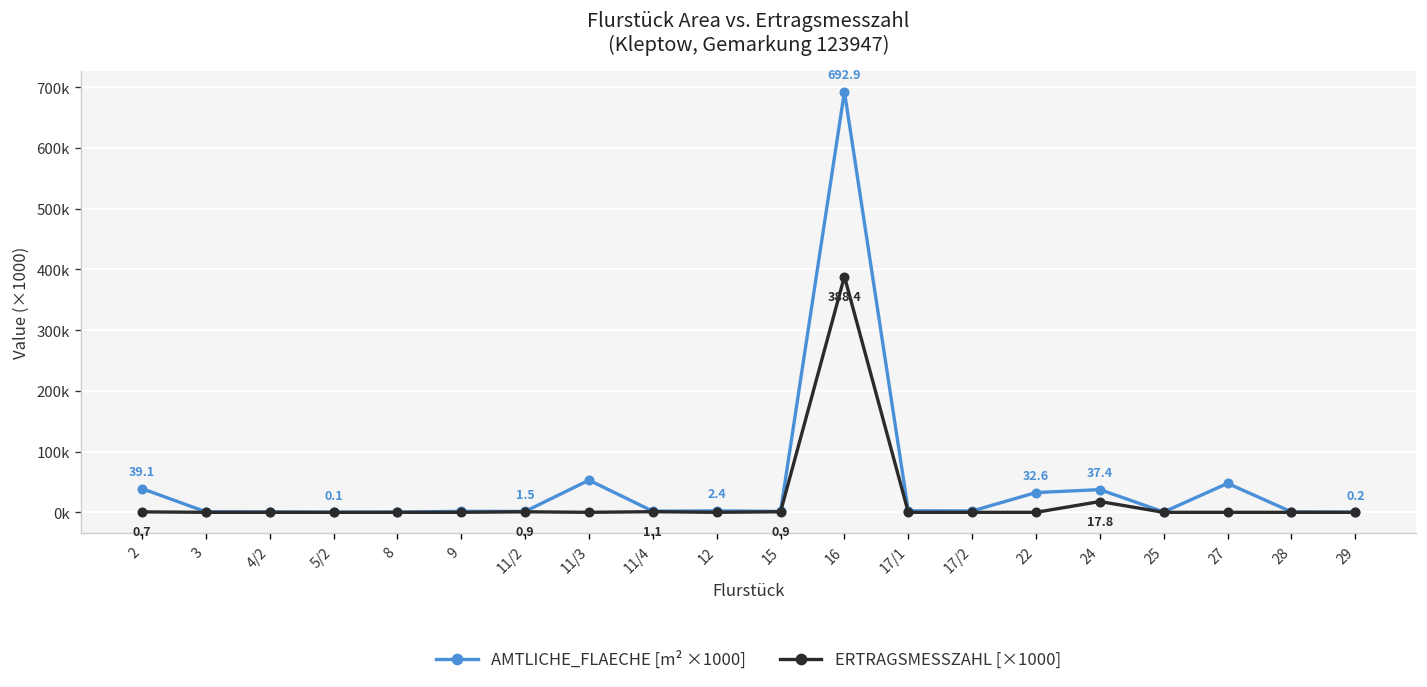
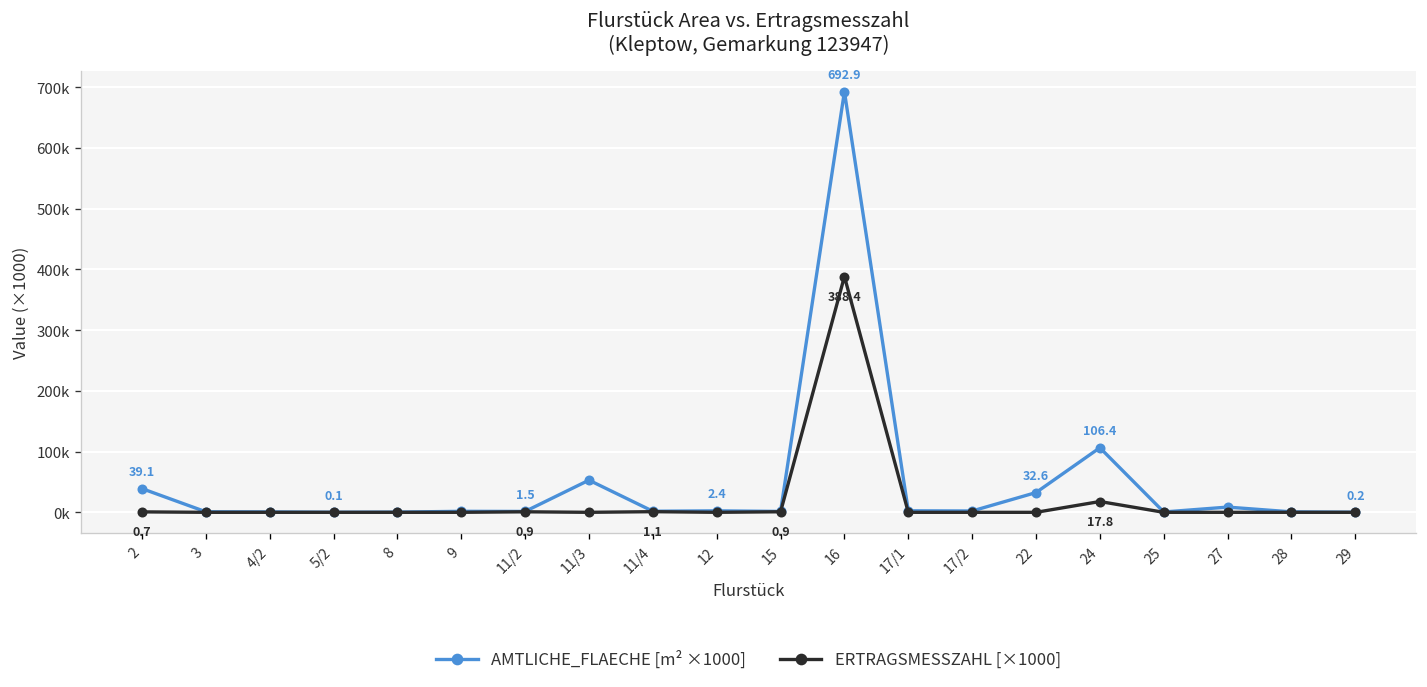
AMTLICHE_FLAECHE [m² ×1000], 24: 37.4 -> 106.4
AMTLICHE_FLAECHE [m² ×1000], 27: 50000 -> 10000
